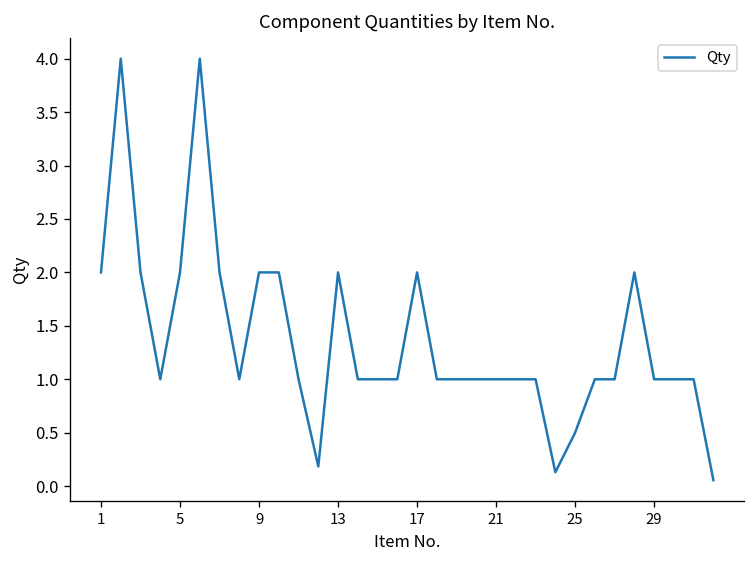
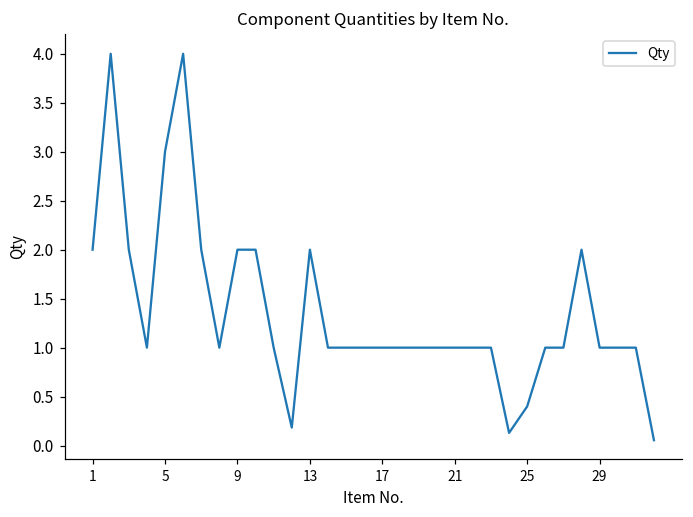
5: 2 -> 3
17: 2 -> 1
25: 0.5 -> 0.4
